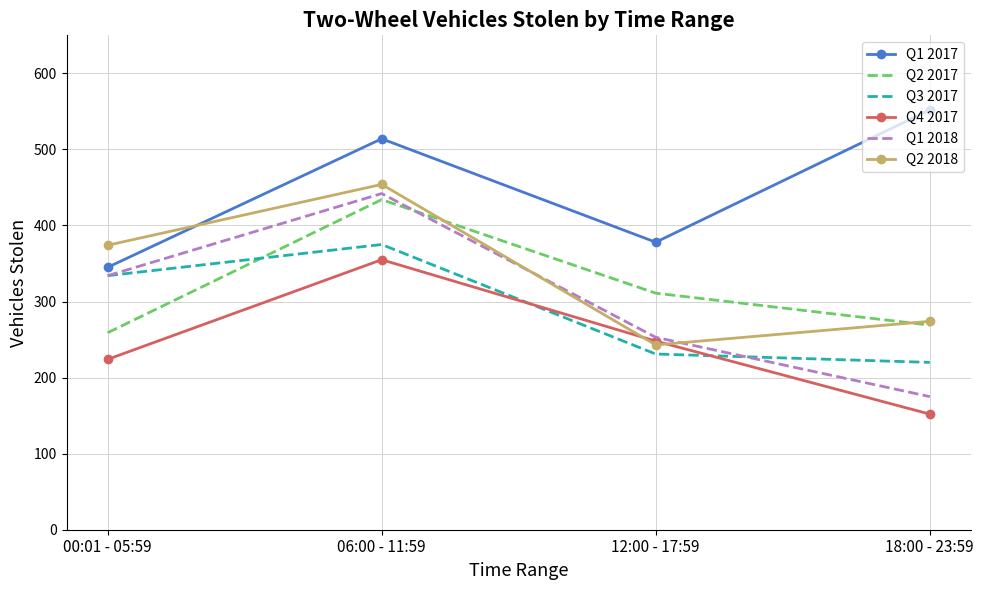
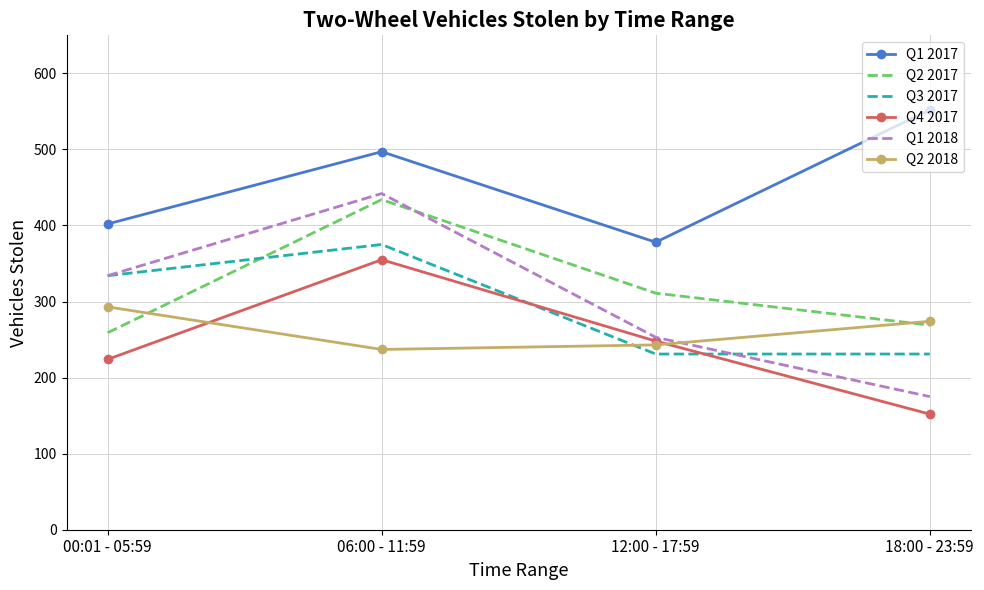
Q1 2017, 00:01 - 05:59: 350 -> 400
Q2 2018, 00:01 - 05:59: 370 -> 290
Q1 2017, 06:00 - 11:59: 510 -> 500
Q2 2018, 06:00 - 11:59: 450 -> 240
Q3 2017, 18:00 - 23:59: 220 -> 230
